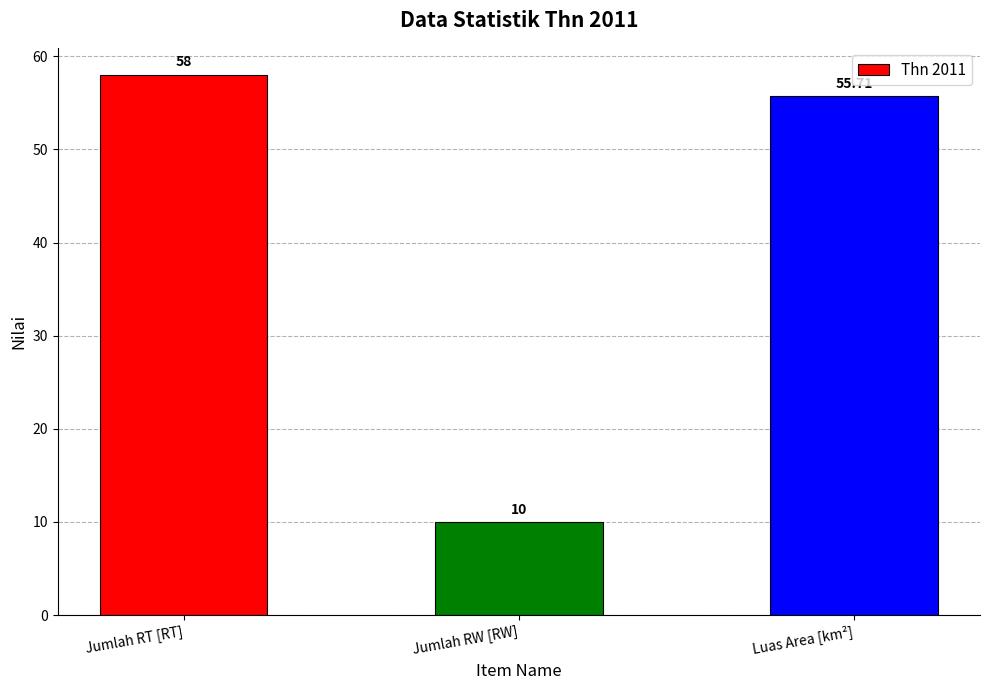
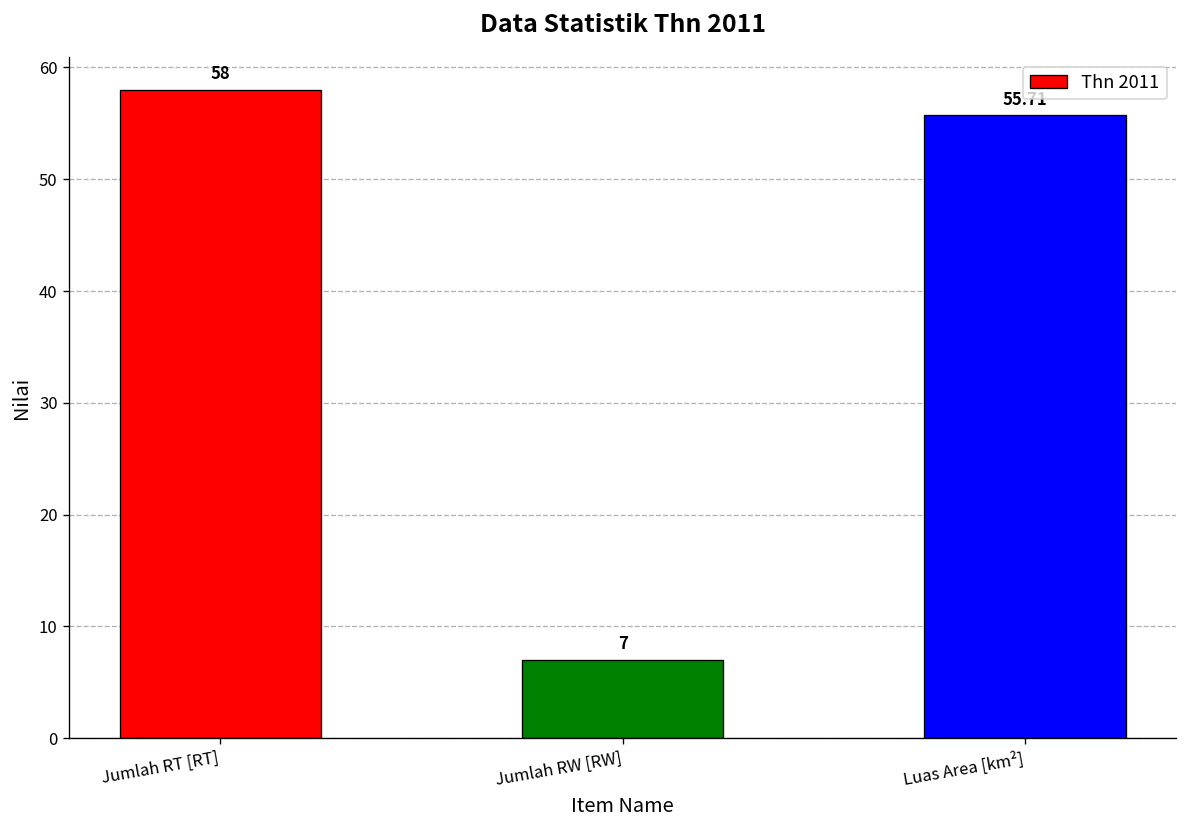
Jumlah RW [RW]: 10 -> 7
